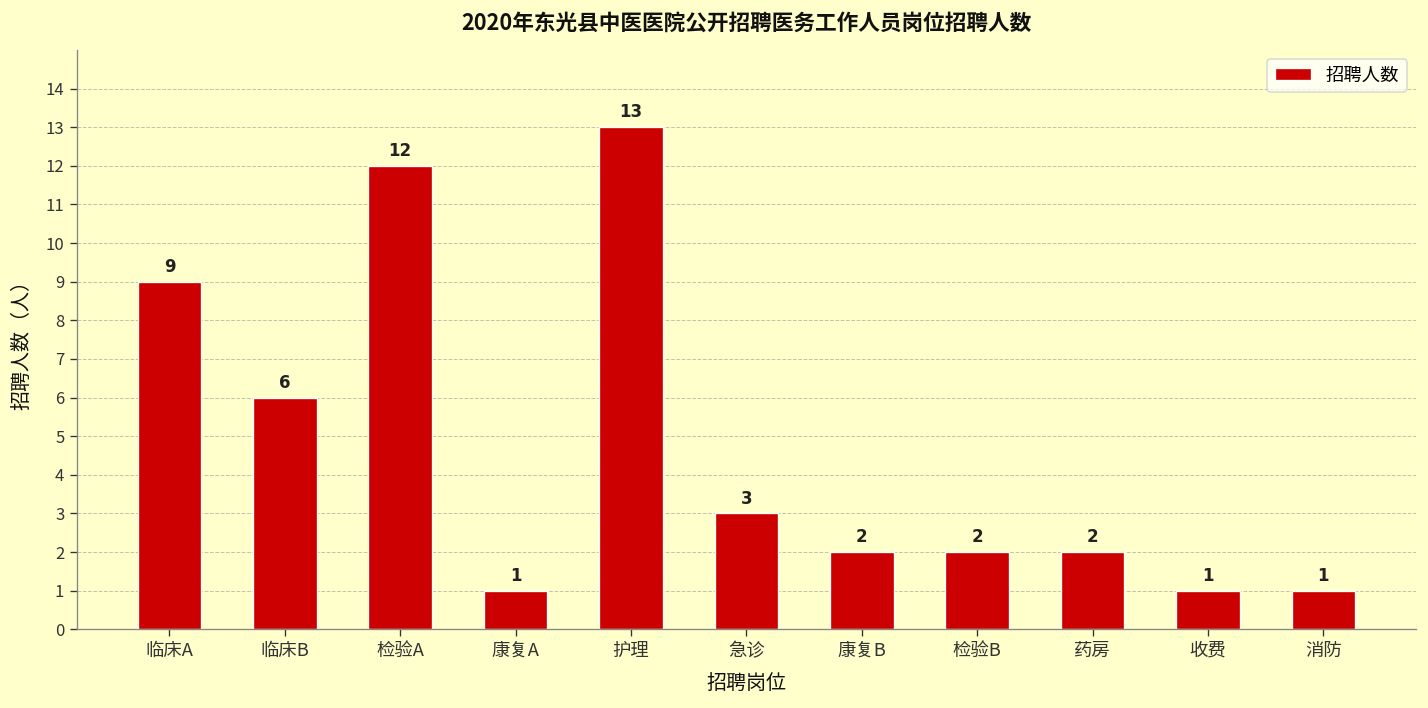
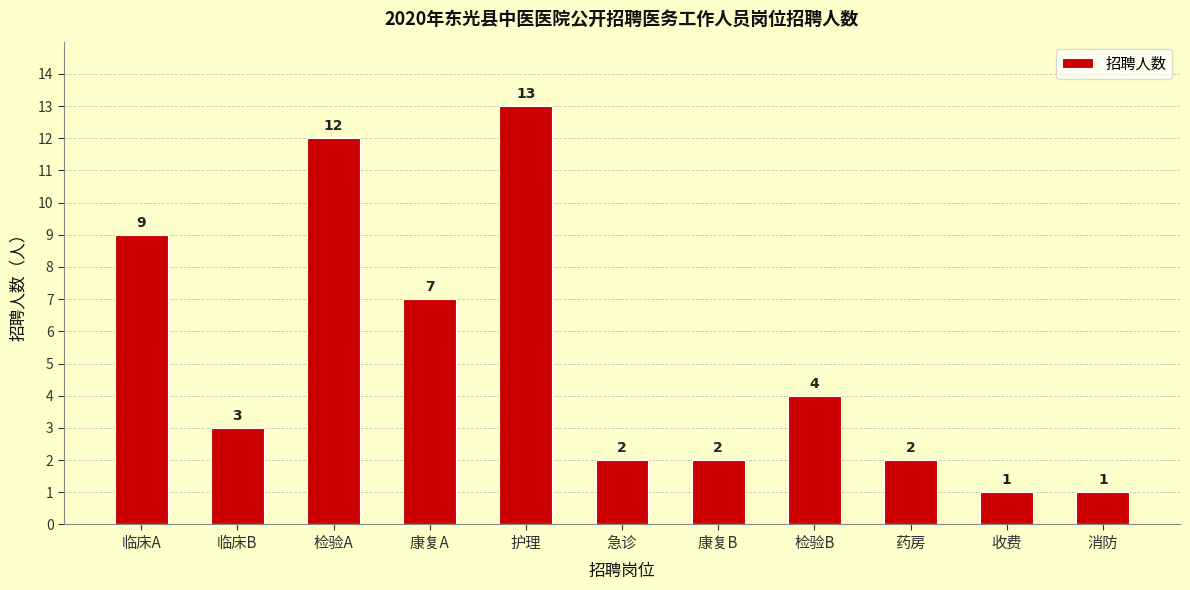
临床B: 6 -> 3
康复A: 1 -> 7
急诊: 3 -> 2
检验B: 2 -> 4
